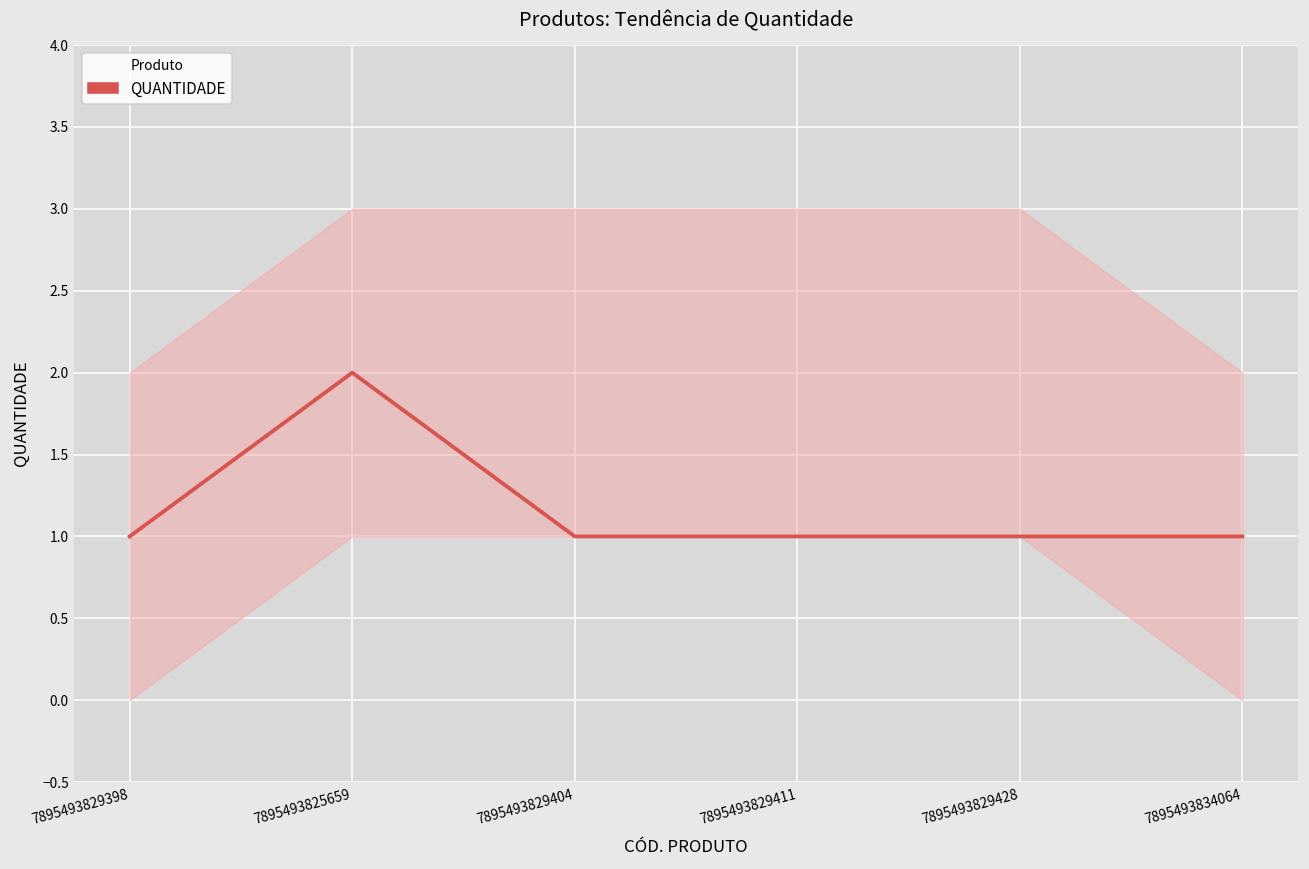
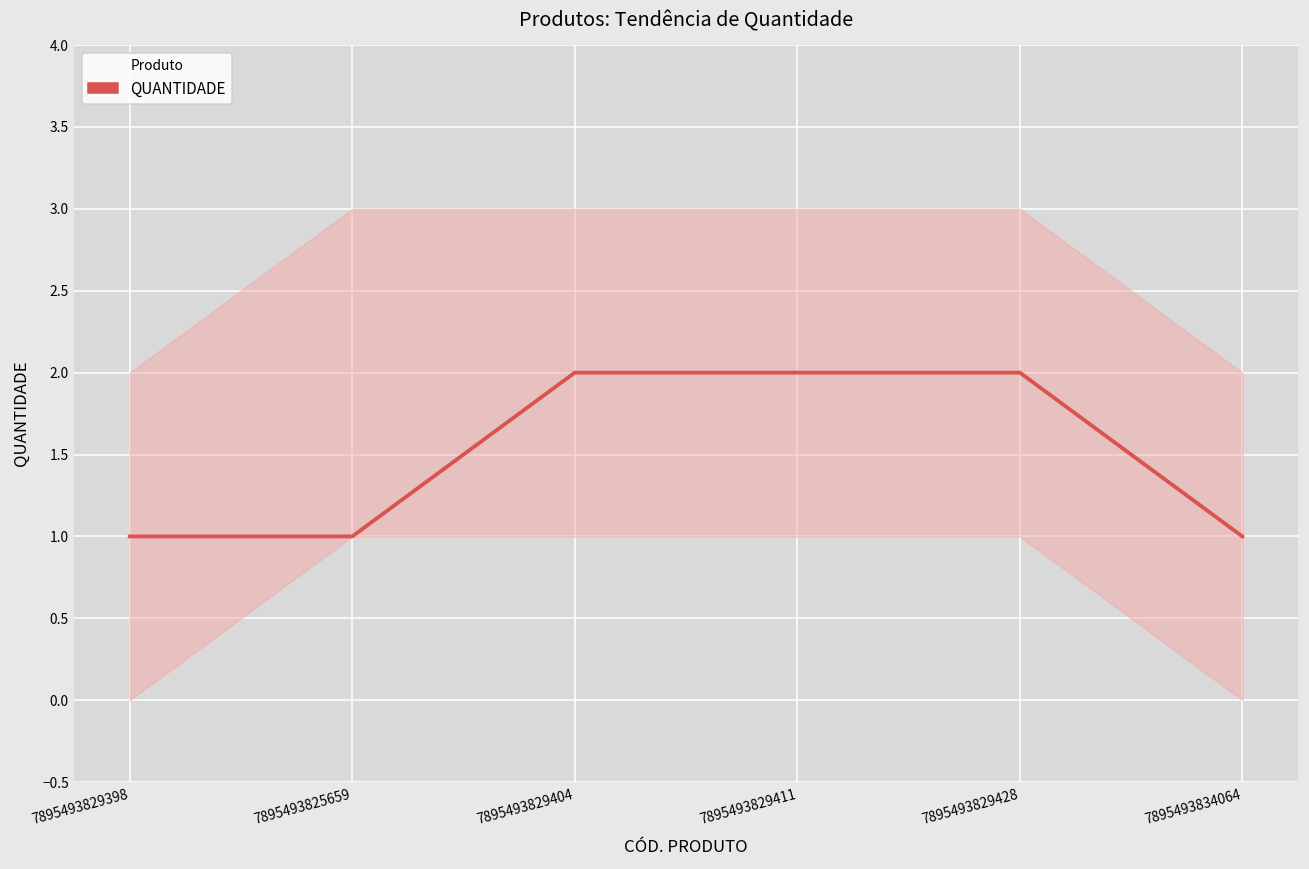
QUANTIDADE, 7895493825659: 2 -> 1
QUANTIDADE, 7895493829404: 1 -> 2
QUANTIDADE, 7895493829411: 1 -> 2
QUANTIDADE, 7895493829428: 1 -> 2
